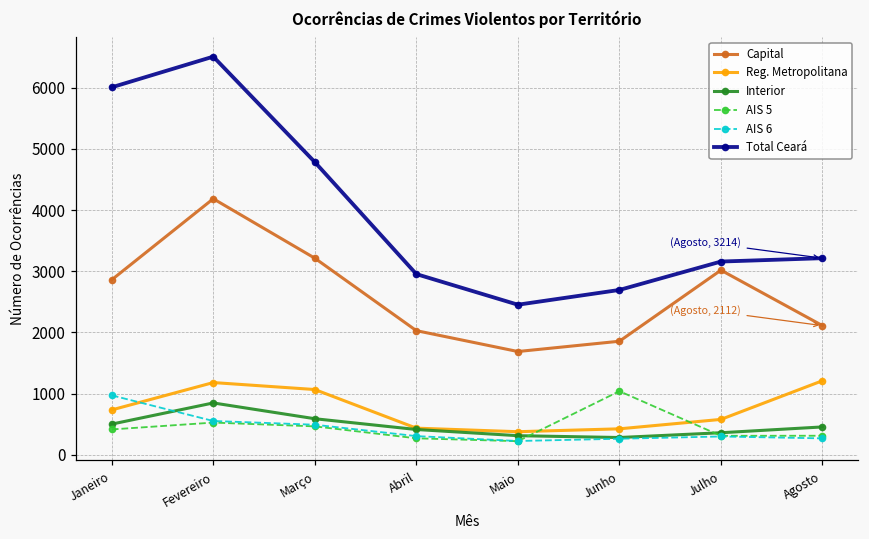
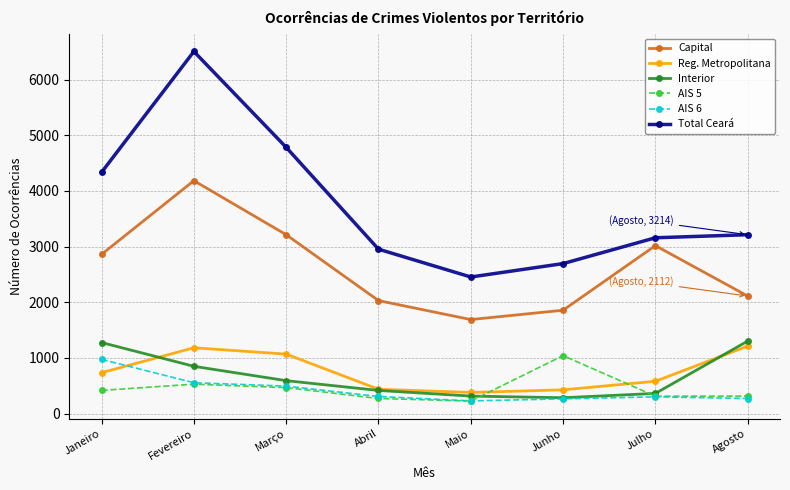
Interior, Janeiro: 500 -> 1300
Total Ceará, Janeiro: 6000 -> 4300
Interior, Agosto: 500 -> 1300
